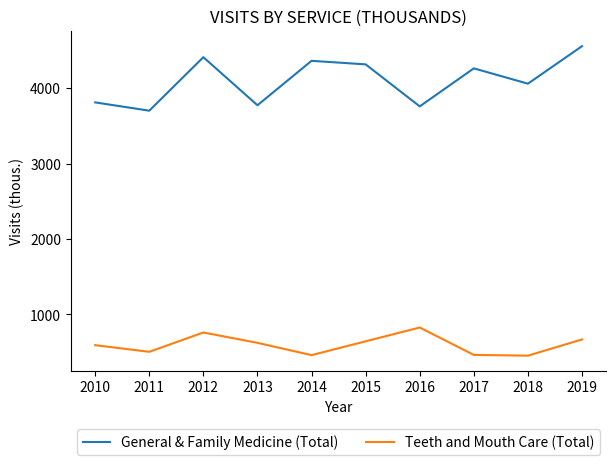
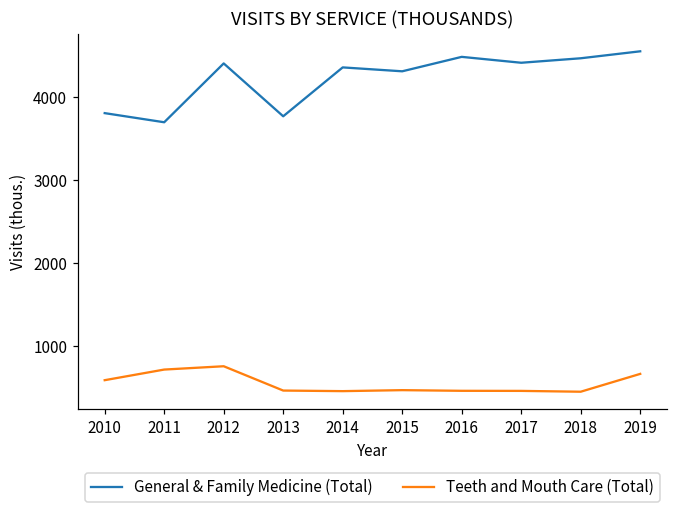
Teeth and Mouth Care (Total), 2011: 500 -> 700
Teeth and Mouth Care (Total), 2013: 600 -> 500
Teeth and Mouth Care (Total), 2015: 600 -> 500
General & Family Medicine (Total), 2016: 3800 -> 4500
Teeth and Mouth Care (Total), 2016: 800 -> 500
General & Family Medicine (Total), 2017: 4300 -> 4400
General & Family Medicine (Total), 2018: 4100 -> 4500
